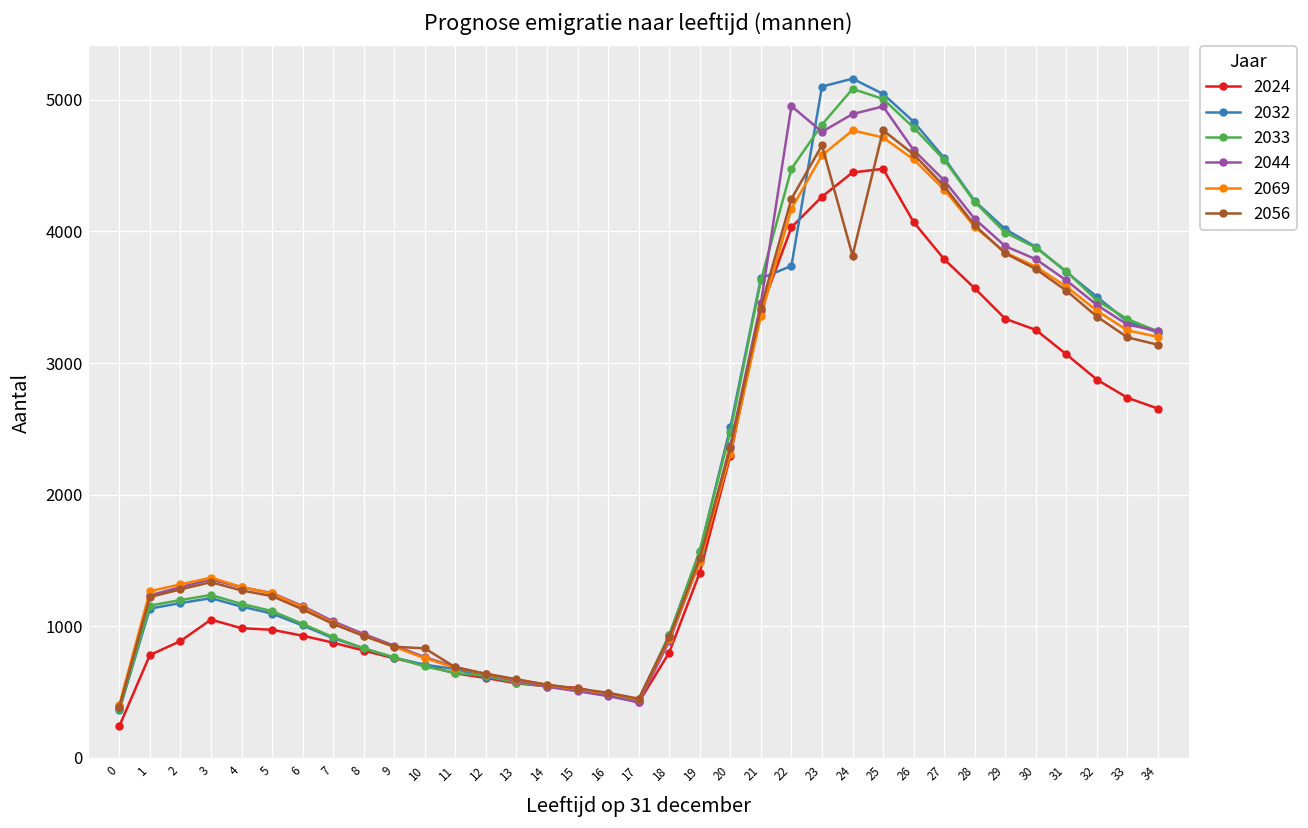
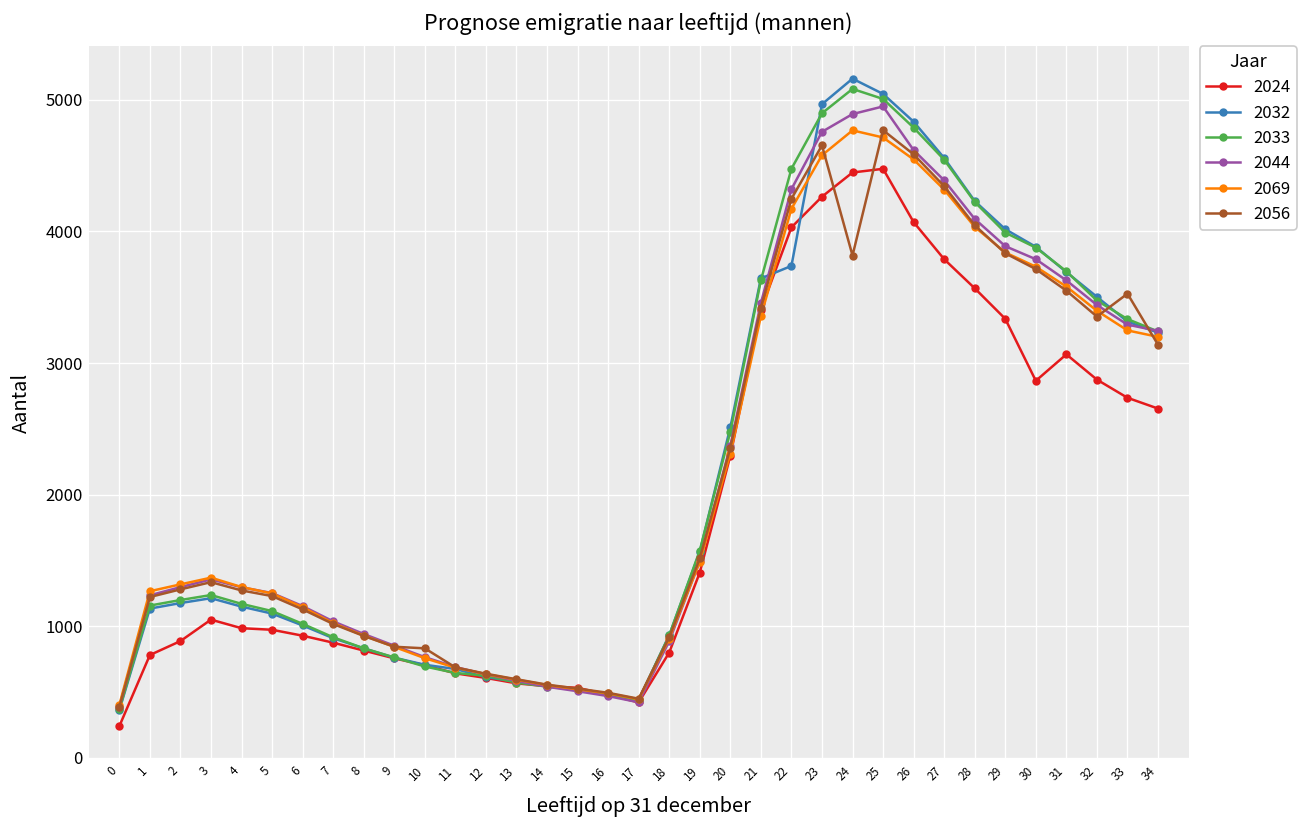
2044, 22: 4950 -> 4320
2032, 23: 5100 -> 4970
2033, 23: 4810 -> 4900
2024, 30: 3250 -> 2870
2056, 33: 3200 -> 3530
